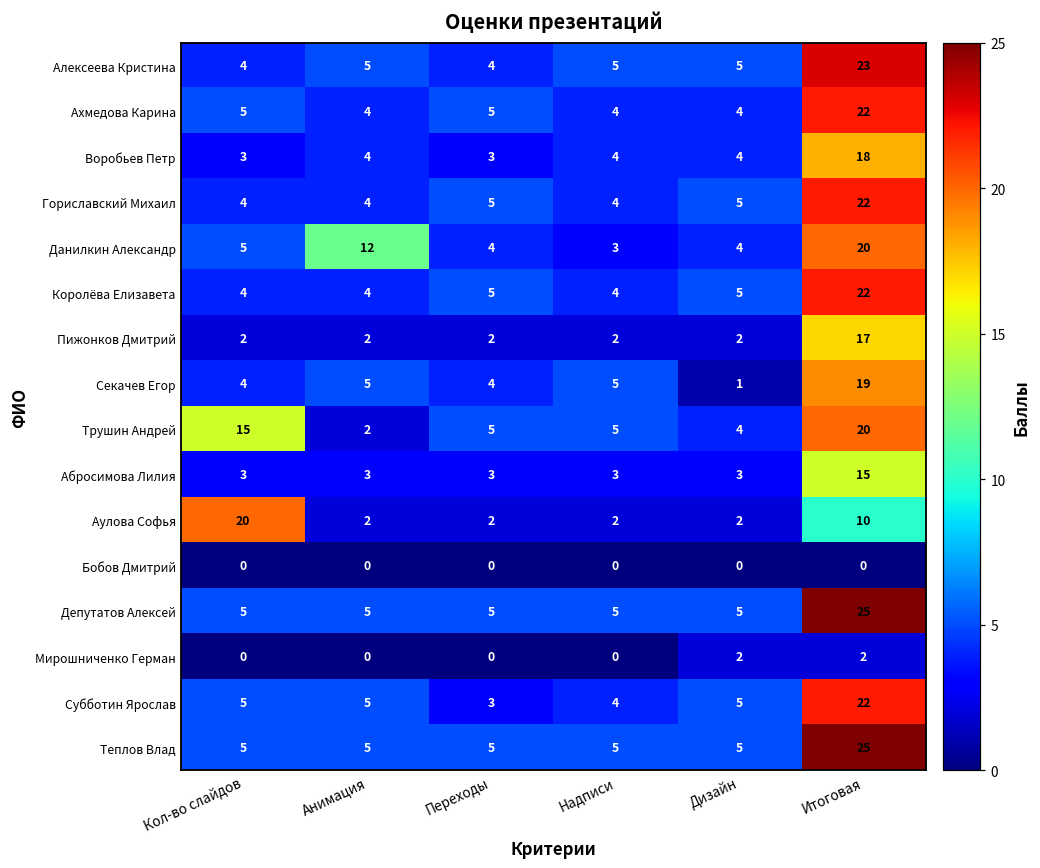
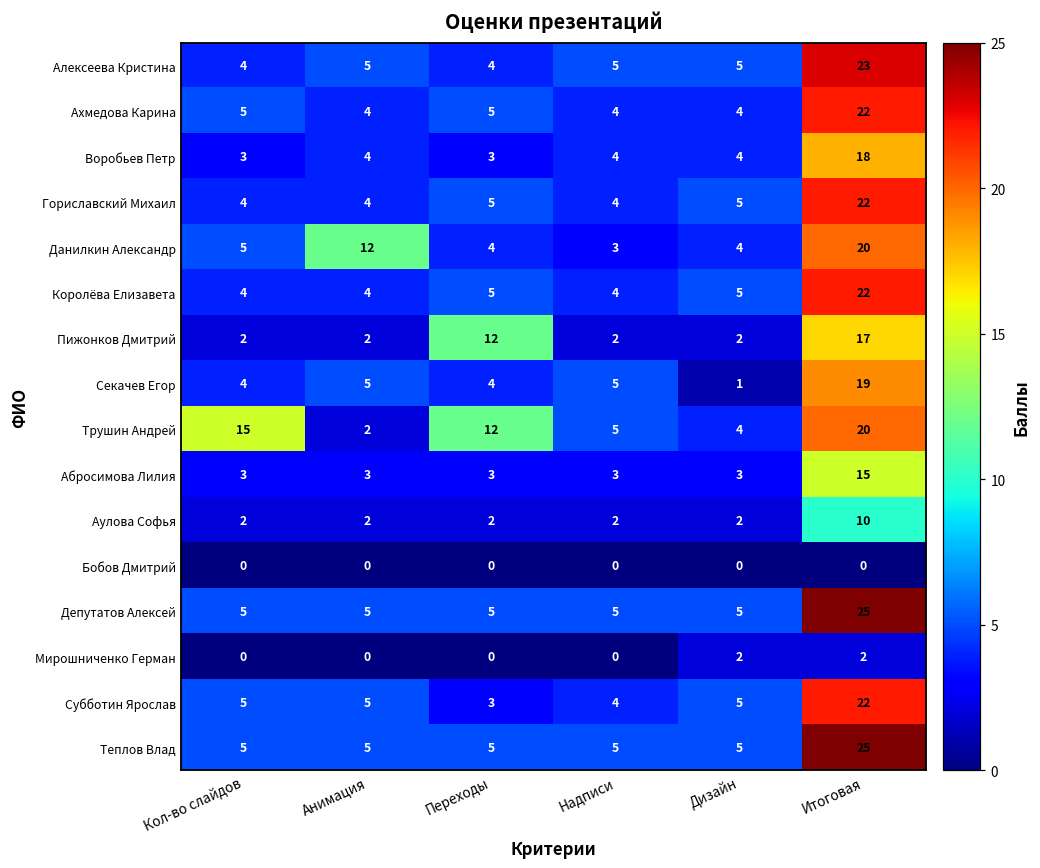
Пижонков Дмитрий, Переходы: 2 -> 12
Трушин Андрей, Переходы: 5 -> 12
Аулова Софья, Кол-во слайдов: 20 -> 2
